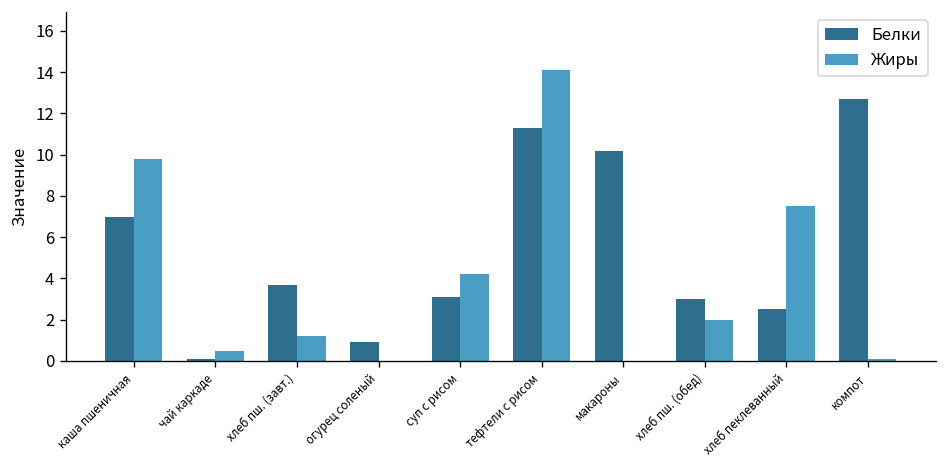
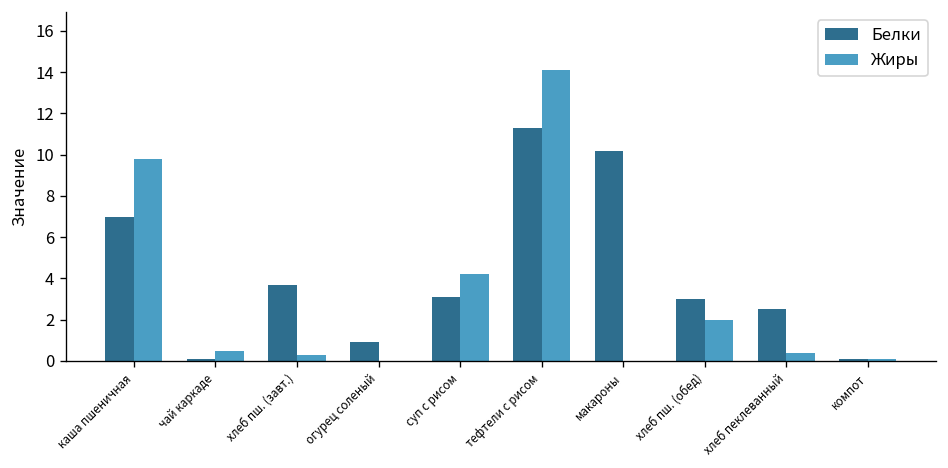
Жиры, хлеб пш. (завт.): 1.2 -> 0.3
Жиры, хлеб пеклеванный: 7.5 -> 0.4
Белки, компот: 12.7 -> 0.1
